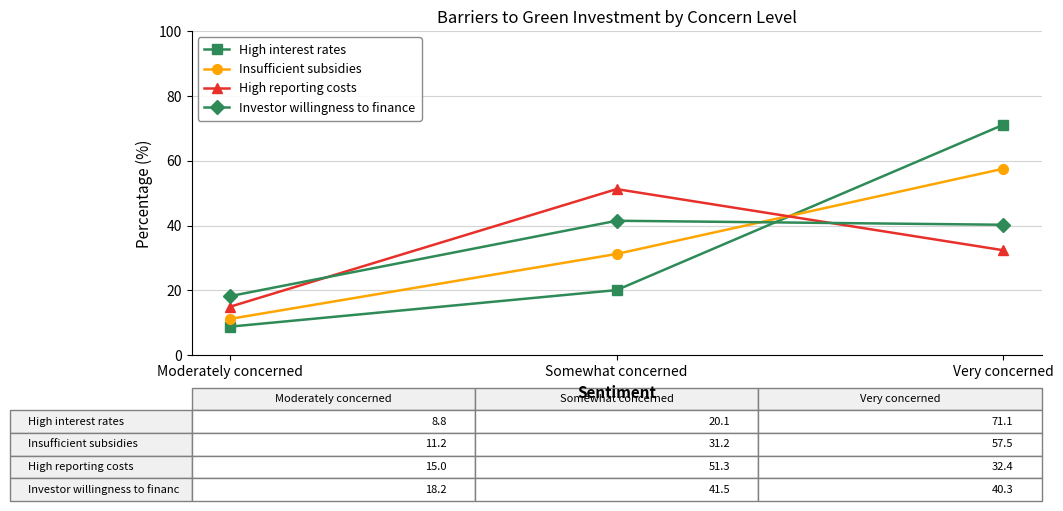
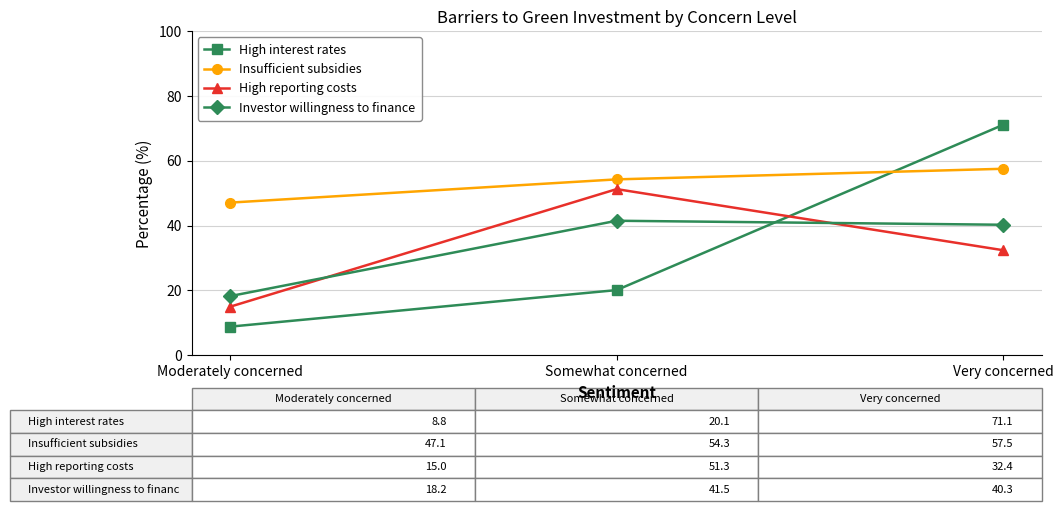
Insufficient subsidies, Moderately concerned: 11.2 -> 47.1
Insufficient subsidies, Somewhat concerned: 31.2 -> 54.3
